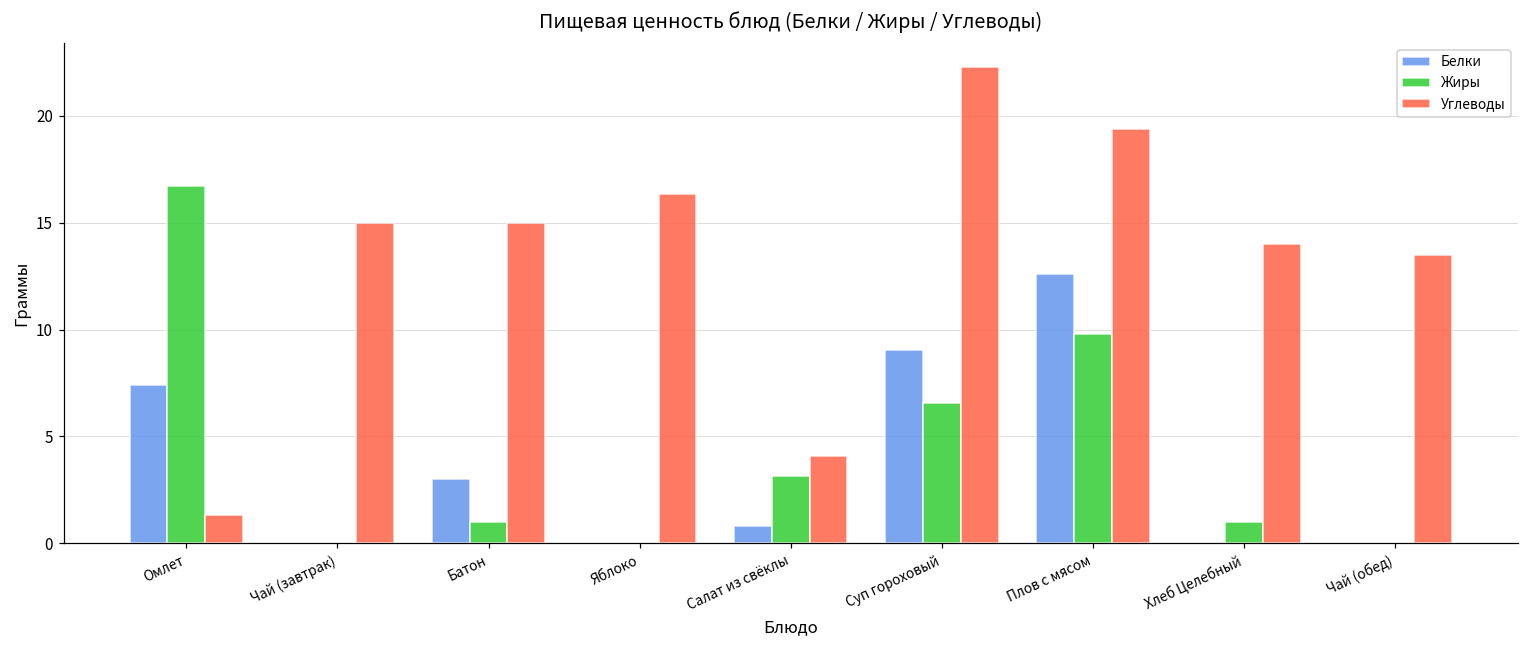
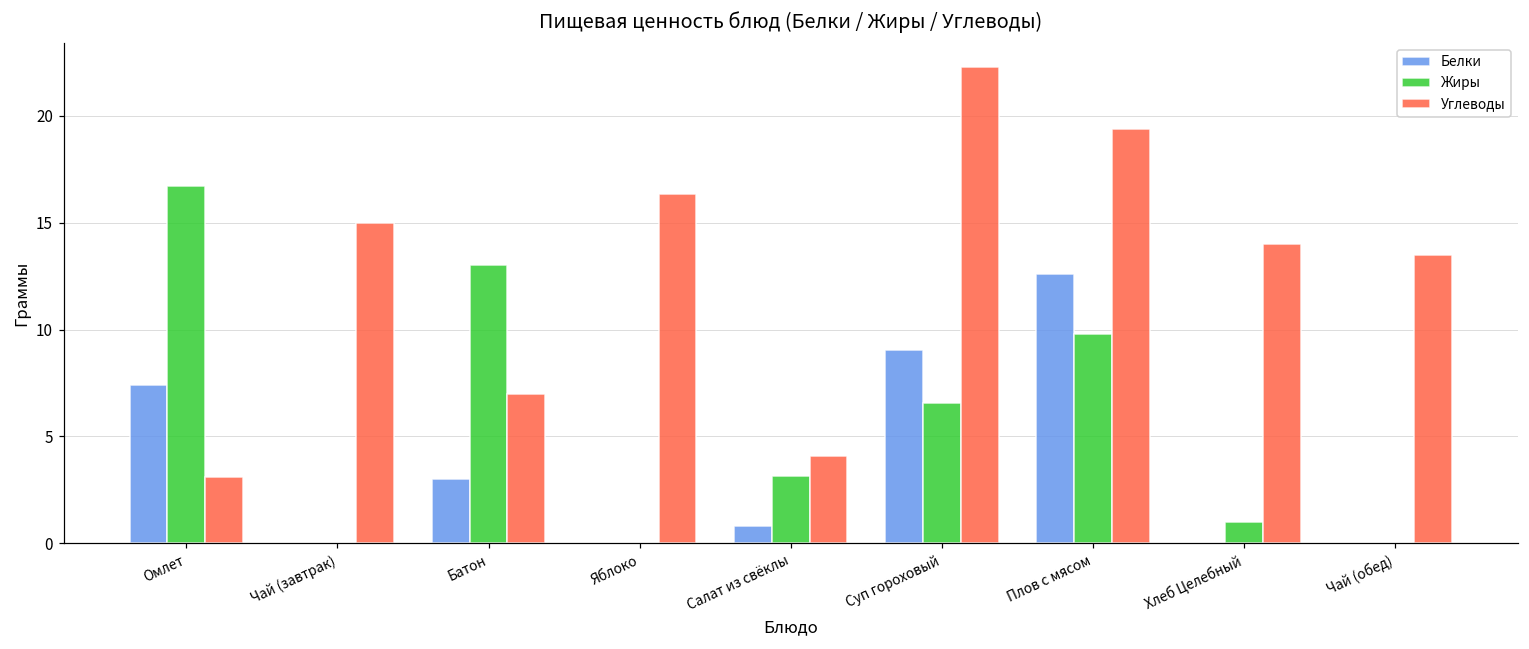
Углеводы, Омлет: 1.3 -> 3.1
Жиры, Батон: 1 -> 13
Углеводы, Батон: 15 -> 7
